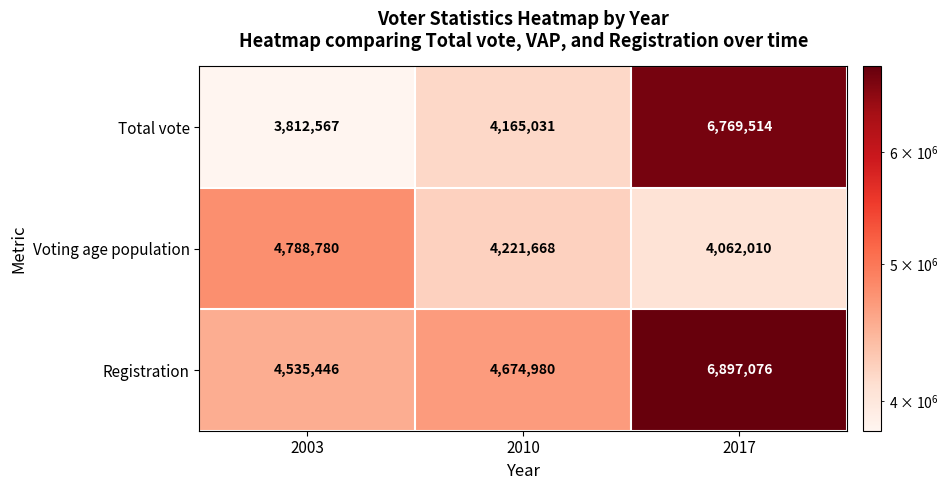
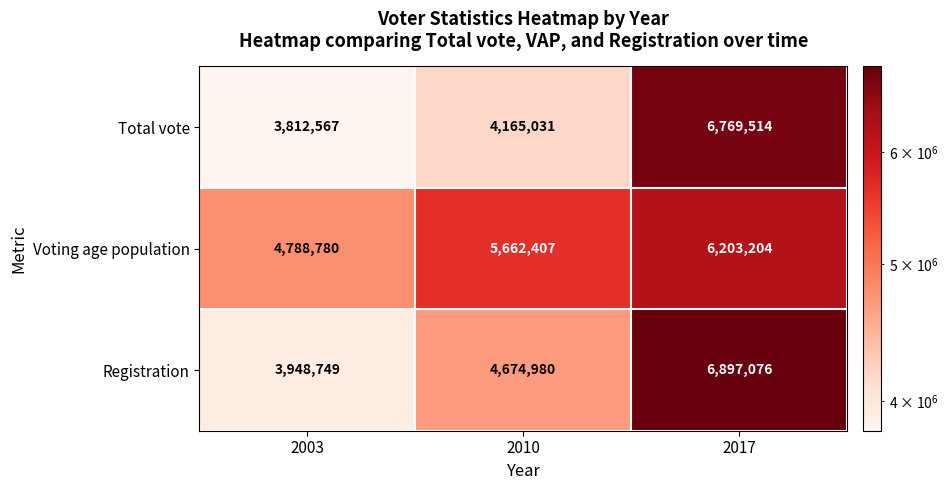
Voting age population, 2010: 4,221,668 -> 5,662,407
Voting age population, 2017: 4,062,010 -> 6,203,204
Registration, 2003: 4,535,446 -> 3,948,749
